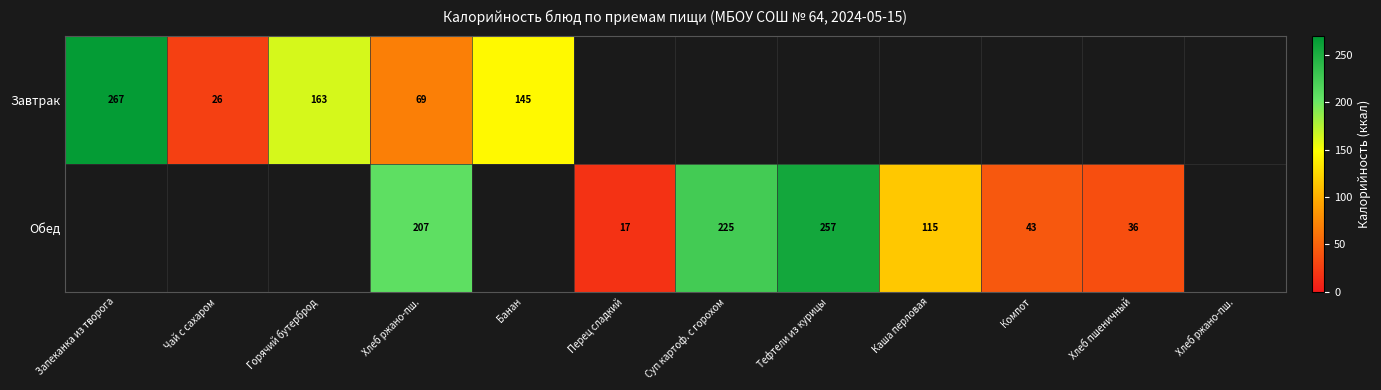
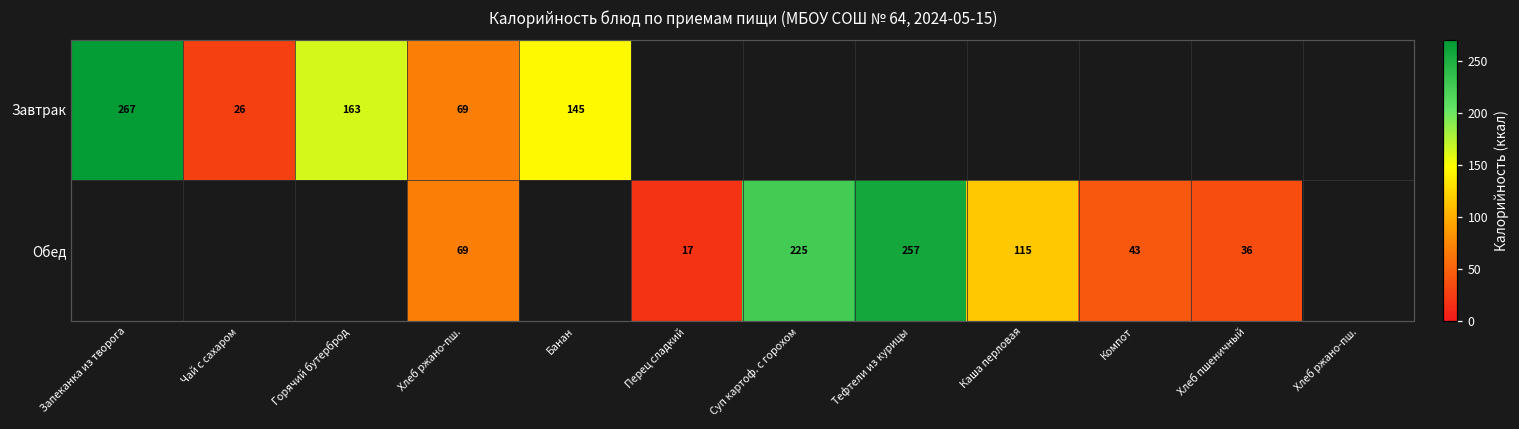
Обед, Хлеб ржано-пш.: 207 -> 69
